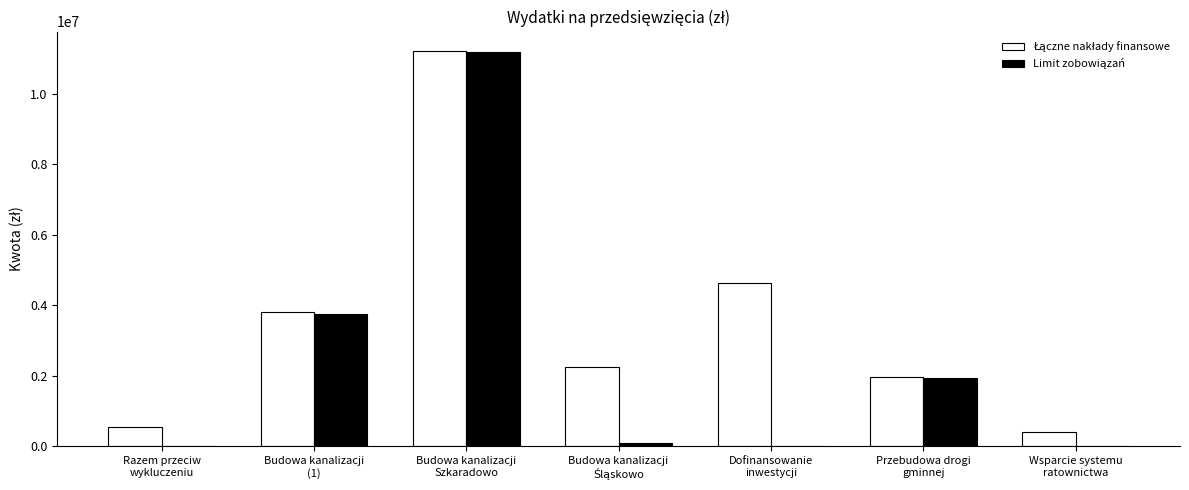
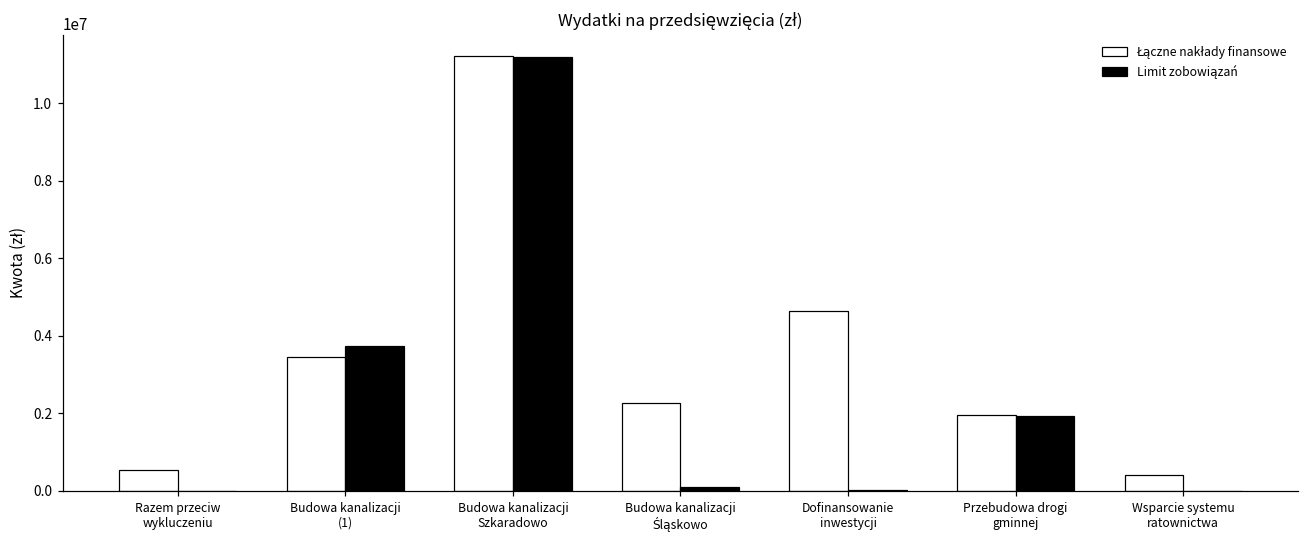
Łączne nakłady finansowe, Budowa kanalizacji (1): 3800000 -> 3500000
